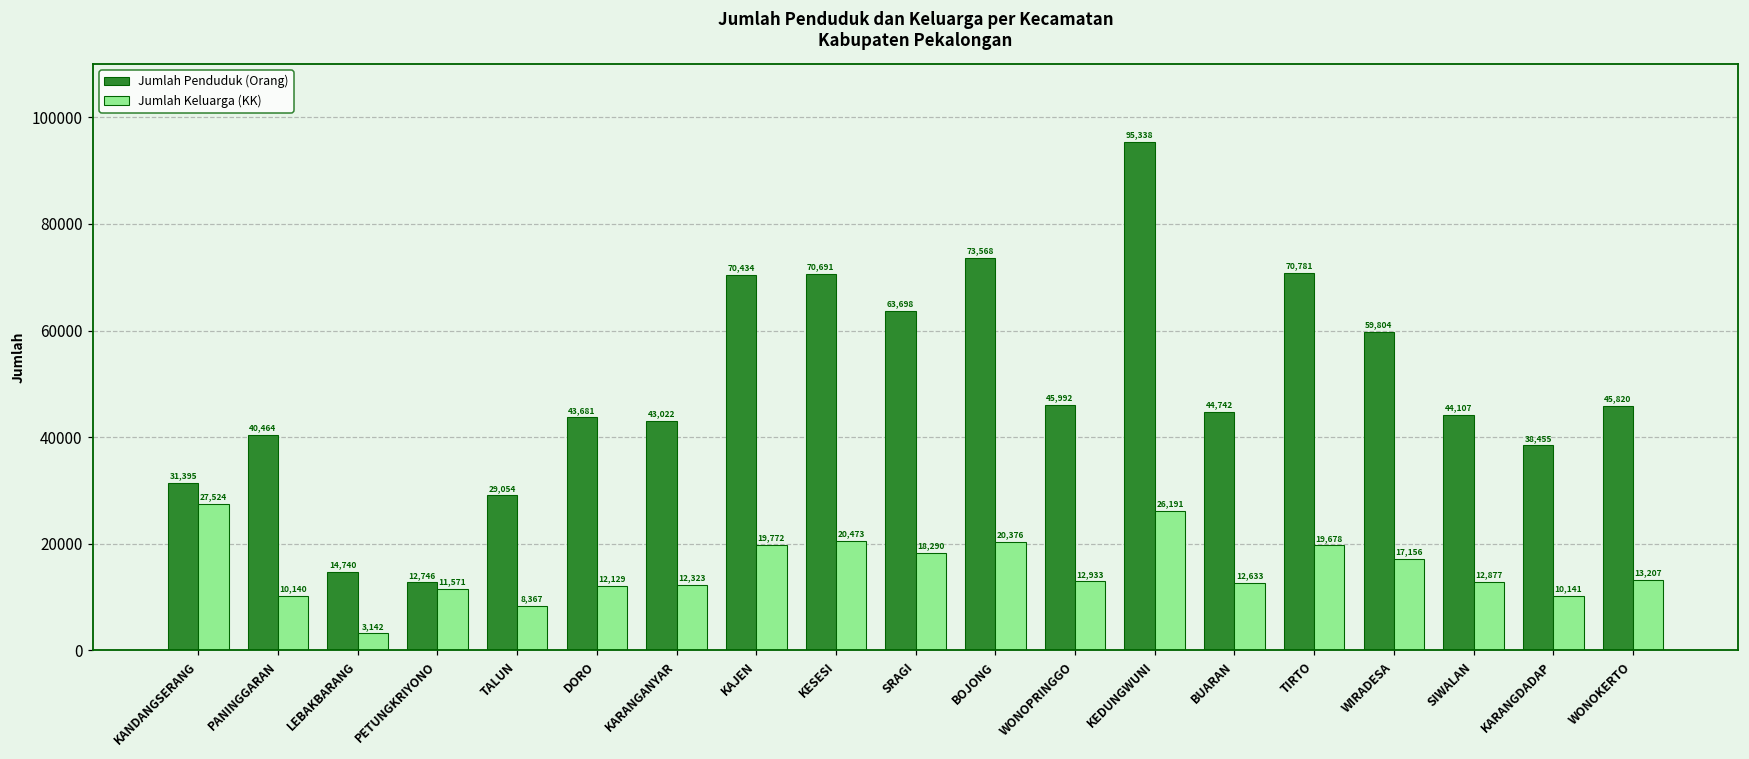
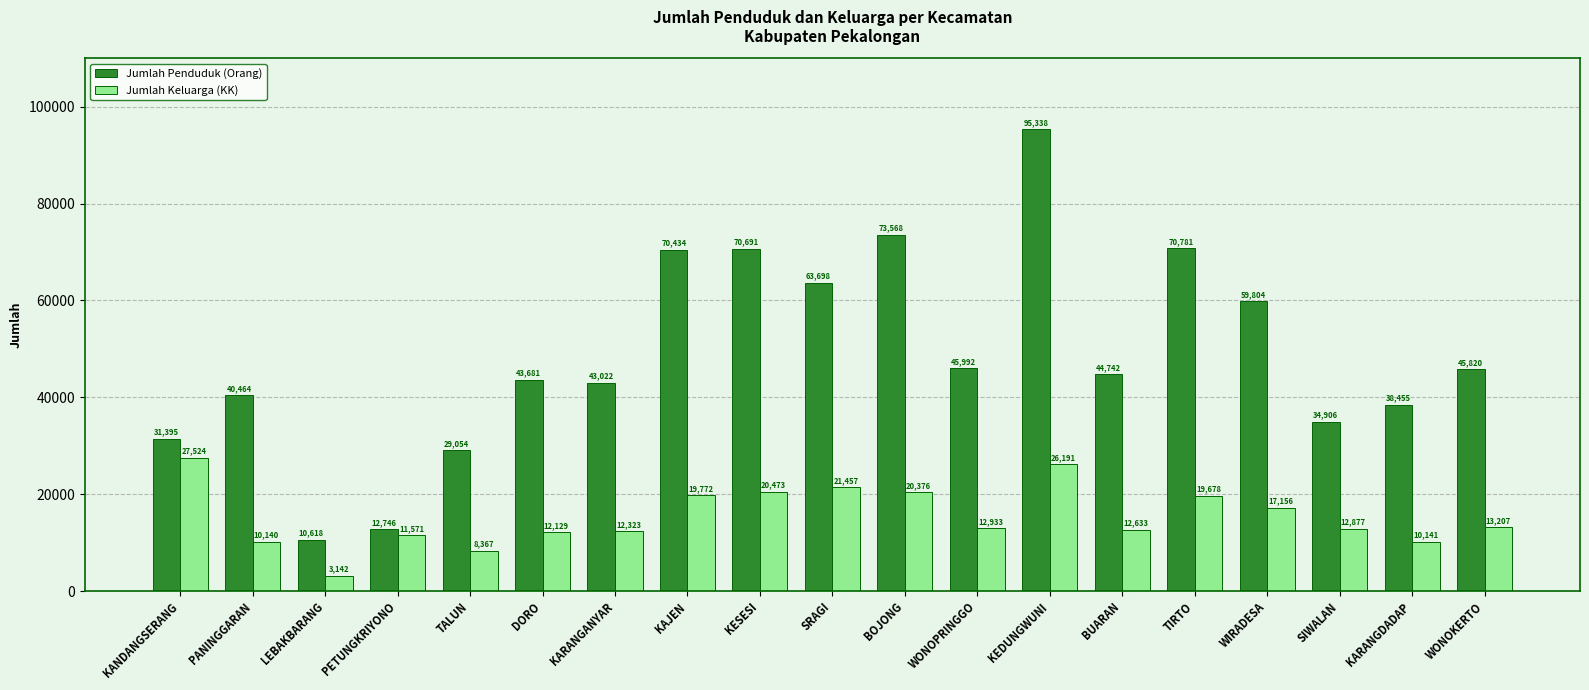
Jumlah Penduduk (Orang), LEBAKBARANG: 14,740 -> 10,618
Jumlah Keluarga (KK), SRAGI: 18,290 -> 21,457
Jumlah Penduduk (Orang), SIWALAN: 44,107 -> 34,906
